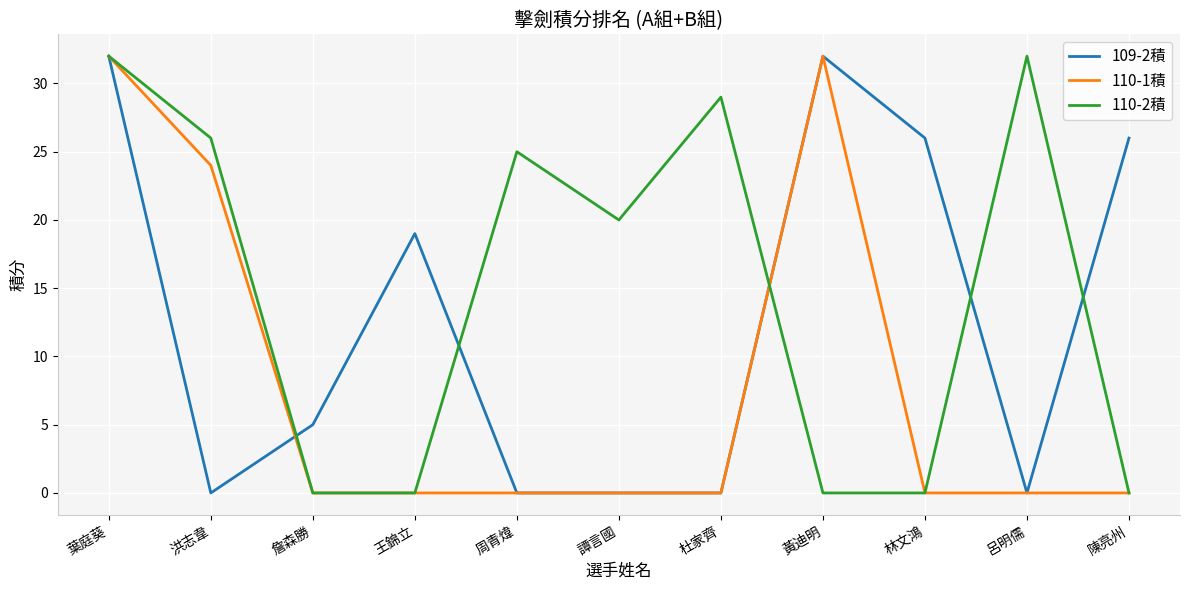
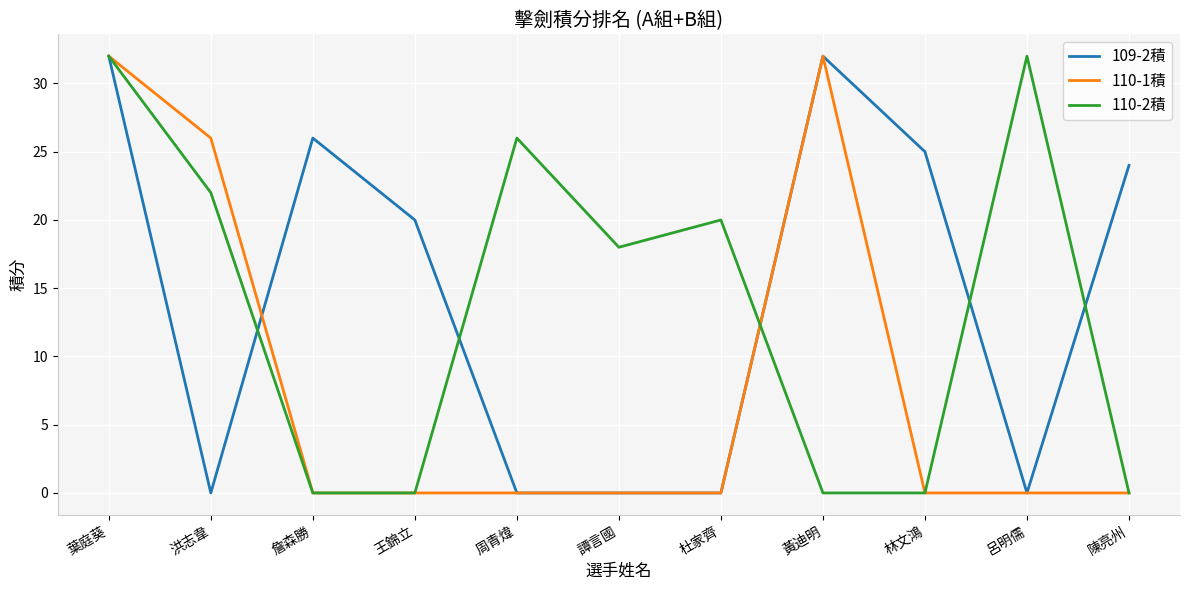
110-1積, 洪志韋: 24 -> 26
110-2積, 洪志韋: 26 -> 22
109-2積, 詹森勝: 5 -> 26
109-2積, 王錦立: 19 -> 20
110-2積, 周青煒: 25 -> 26
110-2積, 譚言國: 20 -> 18
110-2積, 杜家齊: 29 -> 20
109-2積, 林文鴻: 26 -> 25
109-2積, 陳亮州: 26 -> 24
